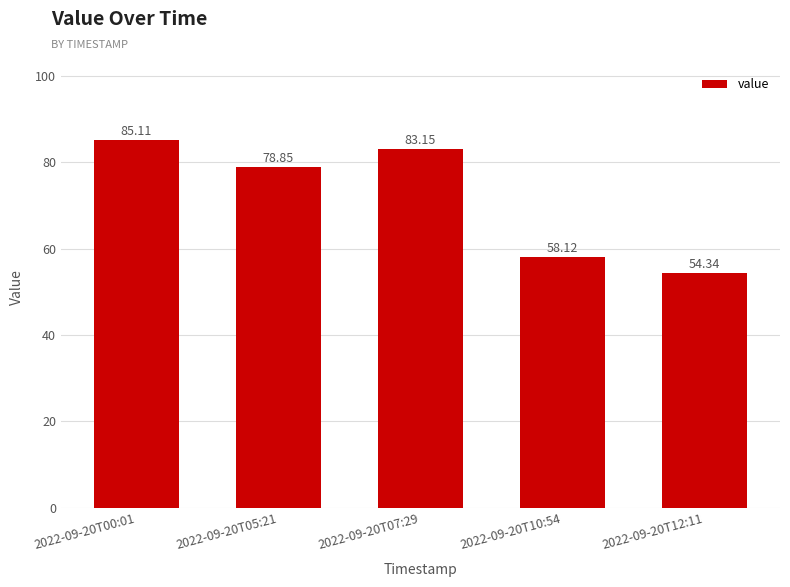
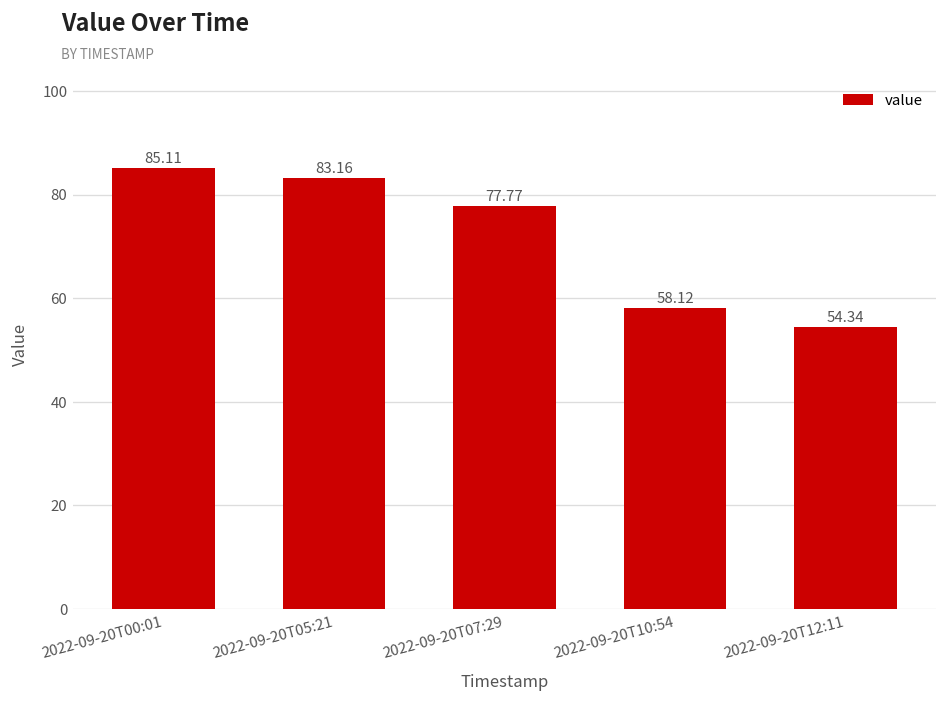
2022-09-20T05:21: 78.85 -> 83.16
2022-09-20T07:29: 83.15 -> 77.77
